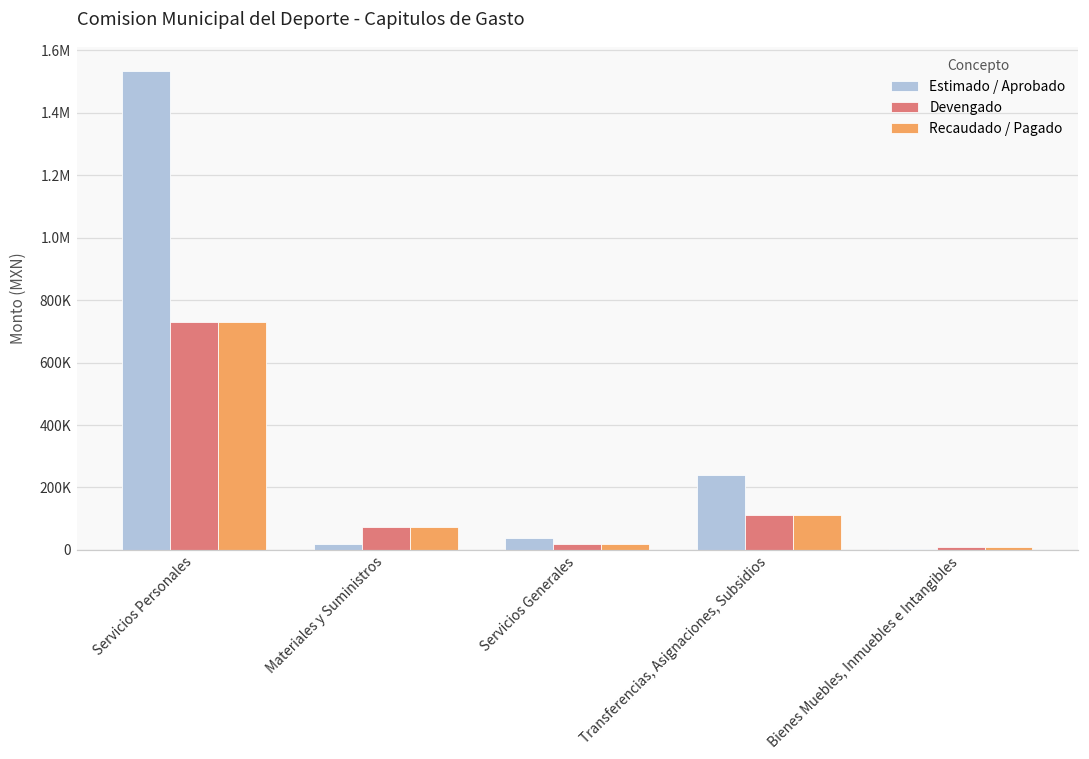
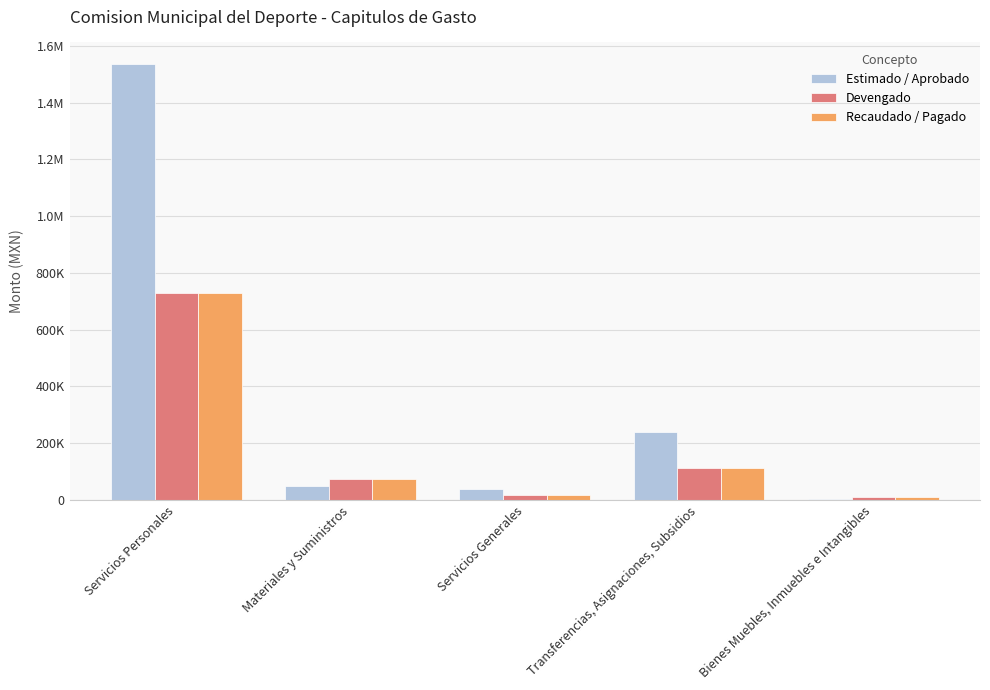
Estimado / Aprobado, Materiales y Suministros: 20000 -> 50000
